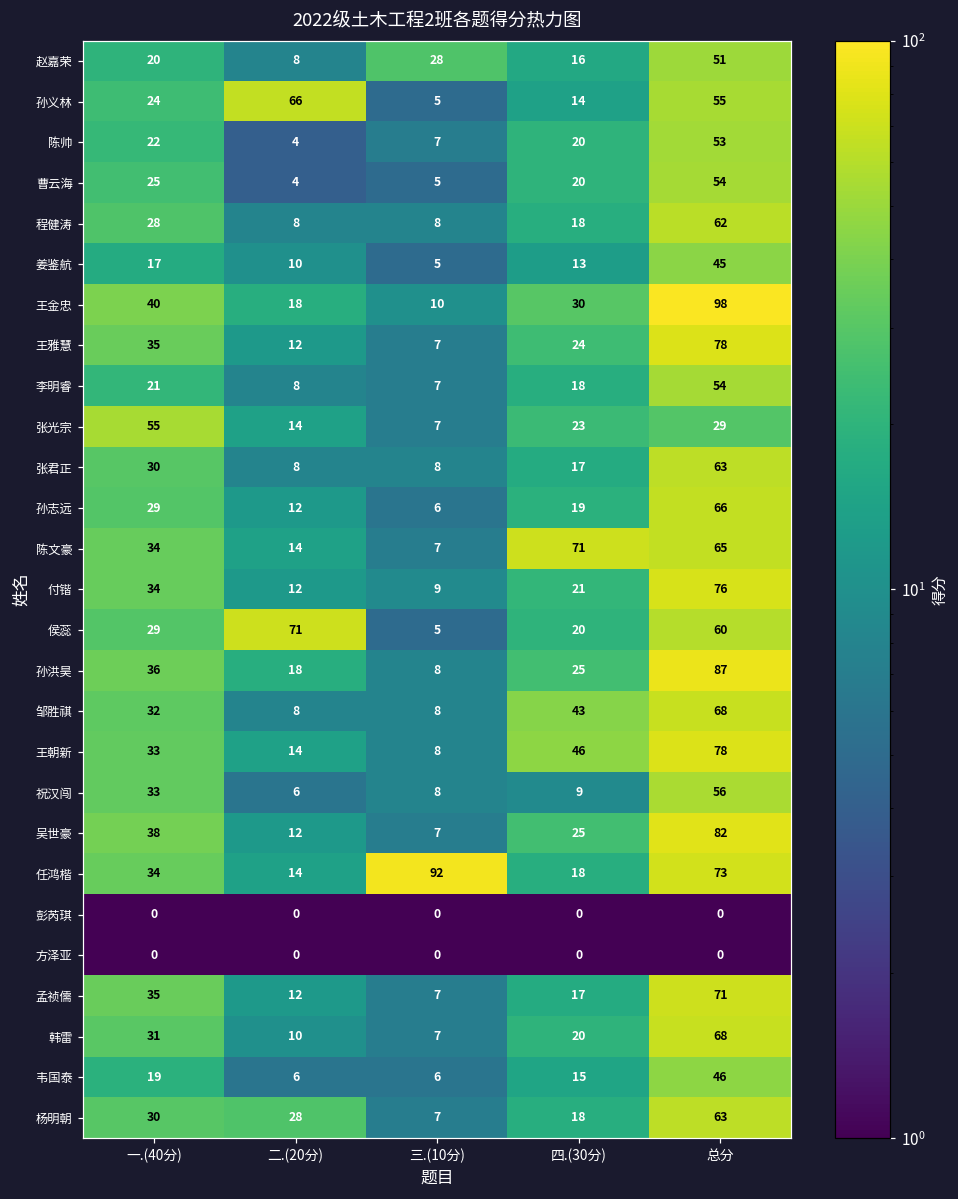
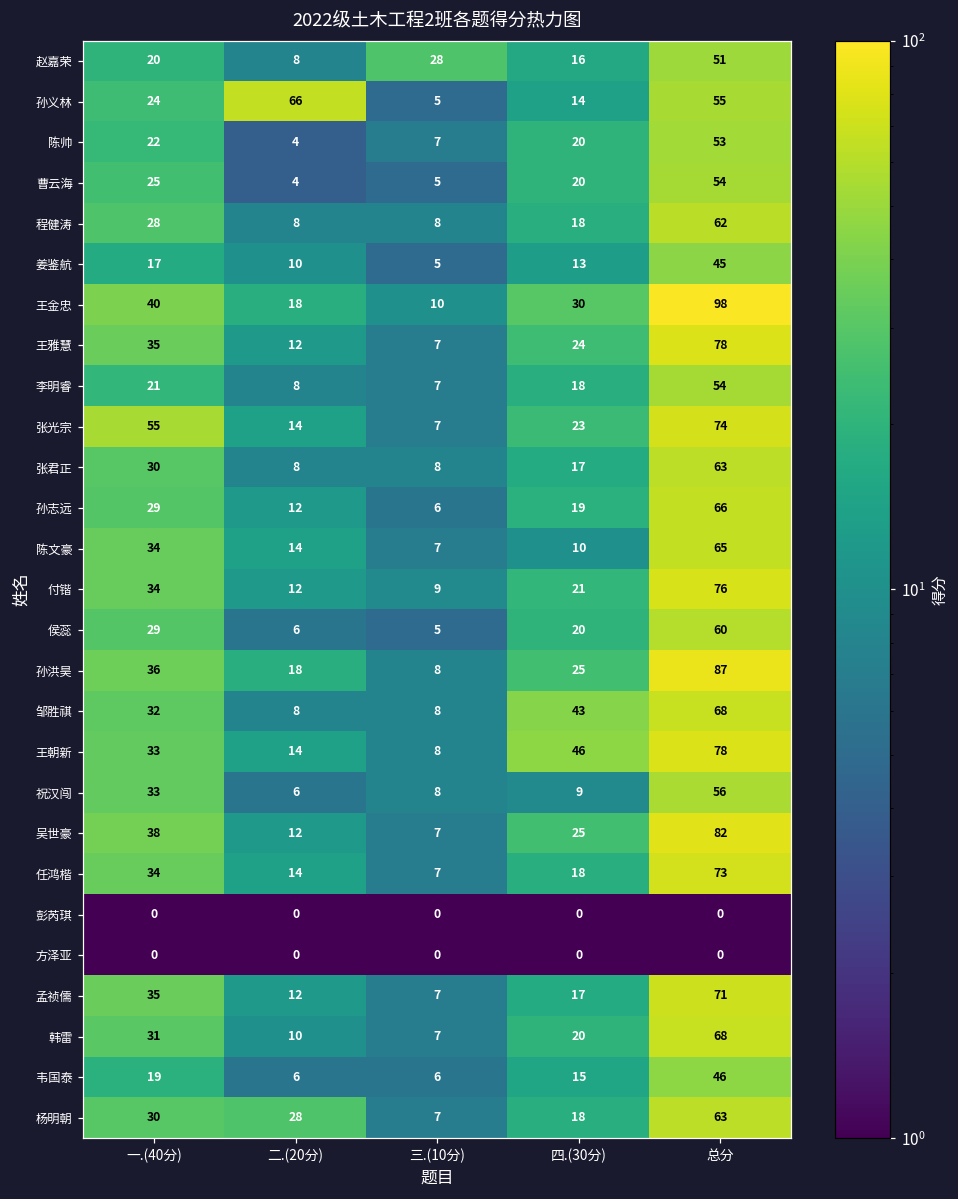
张光宗, 总分: 29 -> 74
陈文豪, 四.(30分): 71 -> 10
侯蕊, 二.(20分): 71 -> 6
任鸿楷, 三.(10分): 92 -> 7
